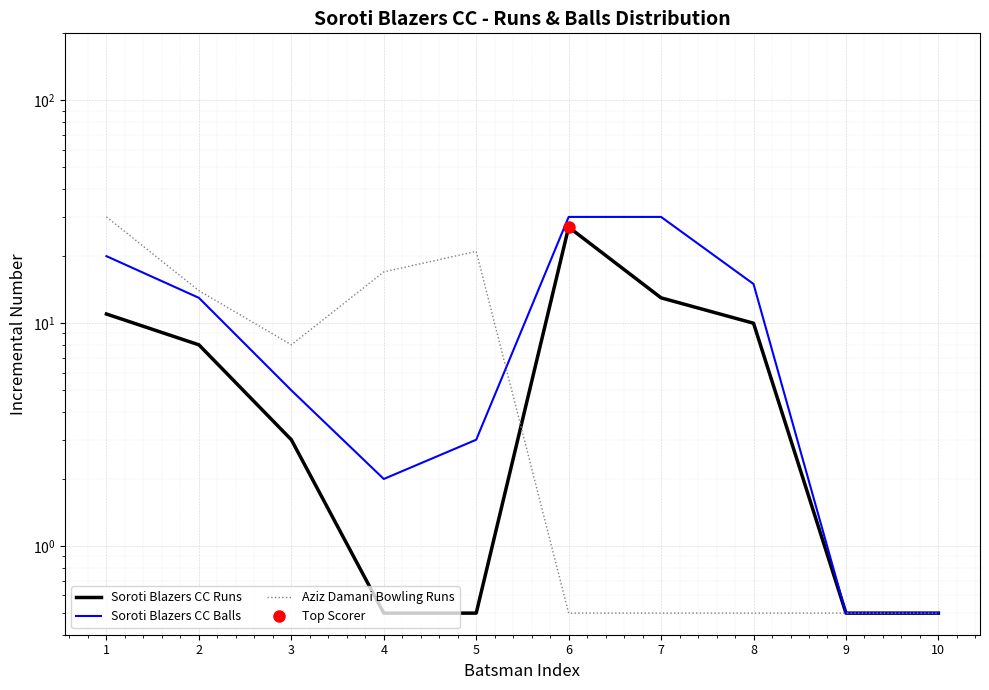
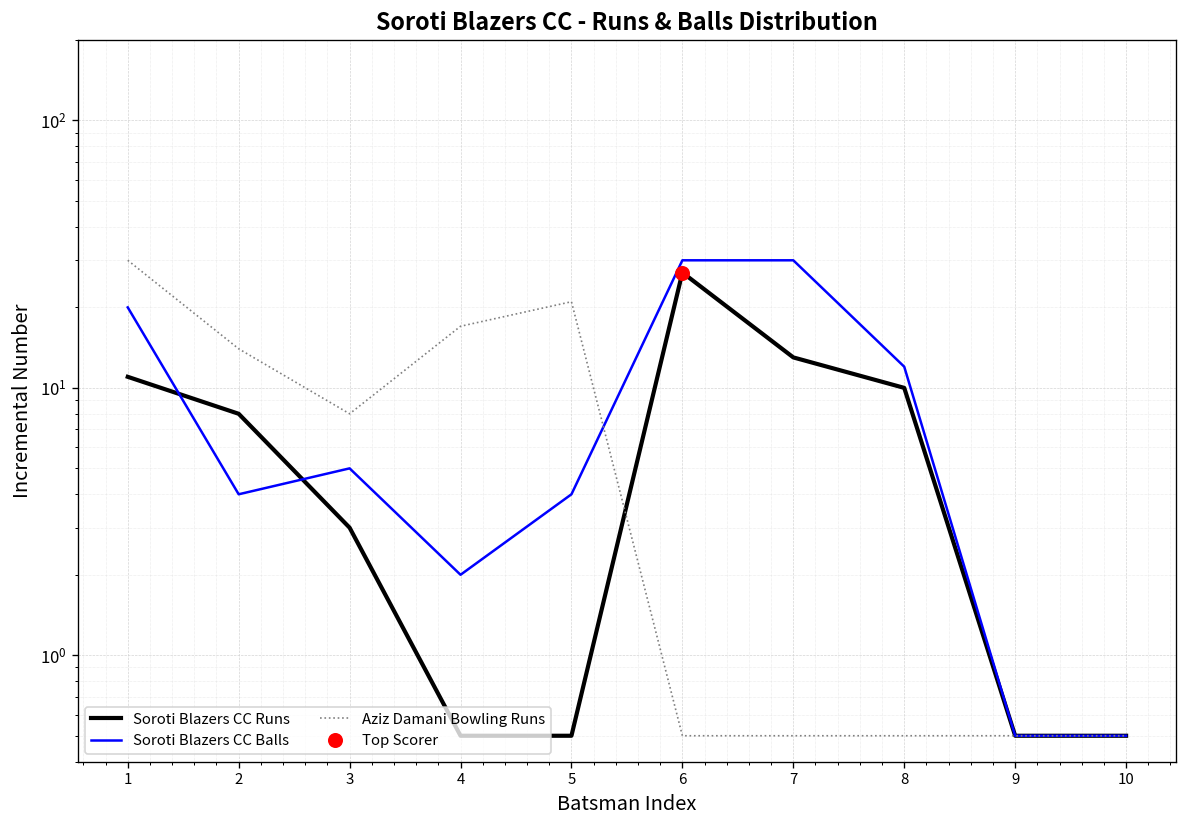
Soroti Blazers CC Balls, 2: 13 -> 4
Soroti Blazers CC Balls, 5: 3 -> 4
Soroti Blazers CC Balls, 8: 15 -> 12
